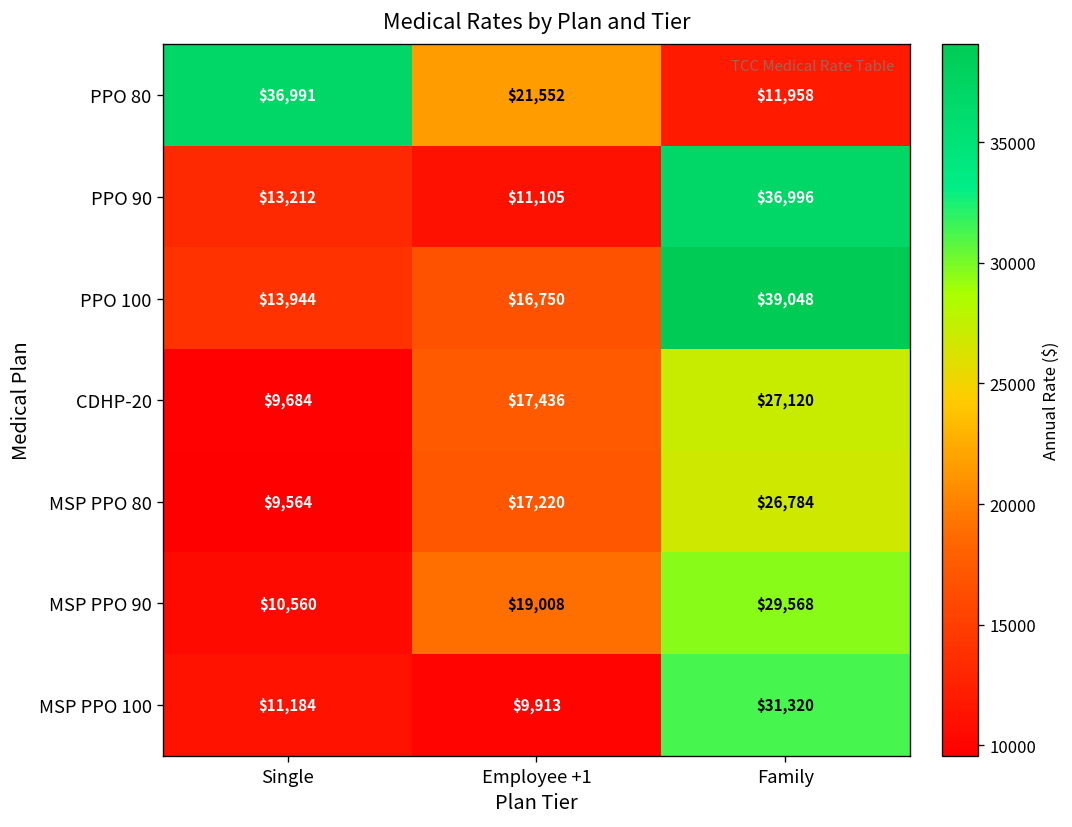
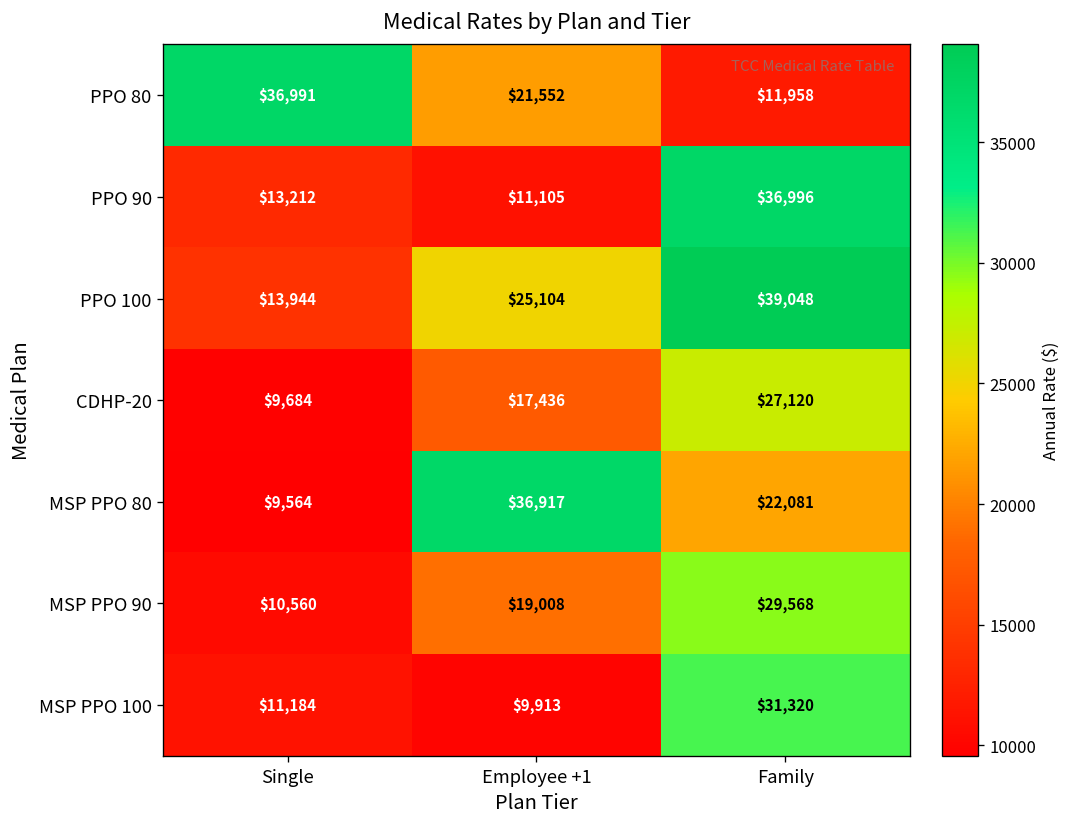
PPO 100, Employee +1: $16,750 -> $25,104
MSP PPO 80, Employee +1: $17,220 -> $36,917
MSP PPO 80, Family: $26,784 -> $22,081
